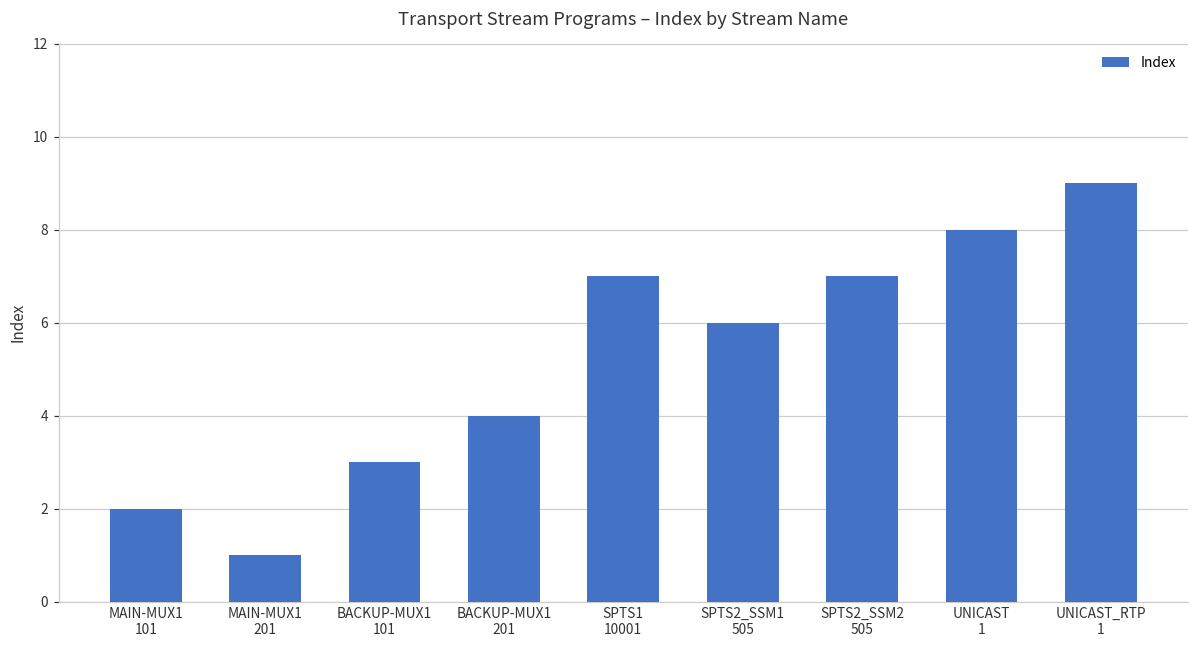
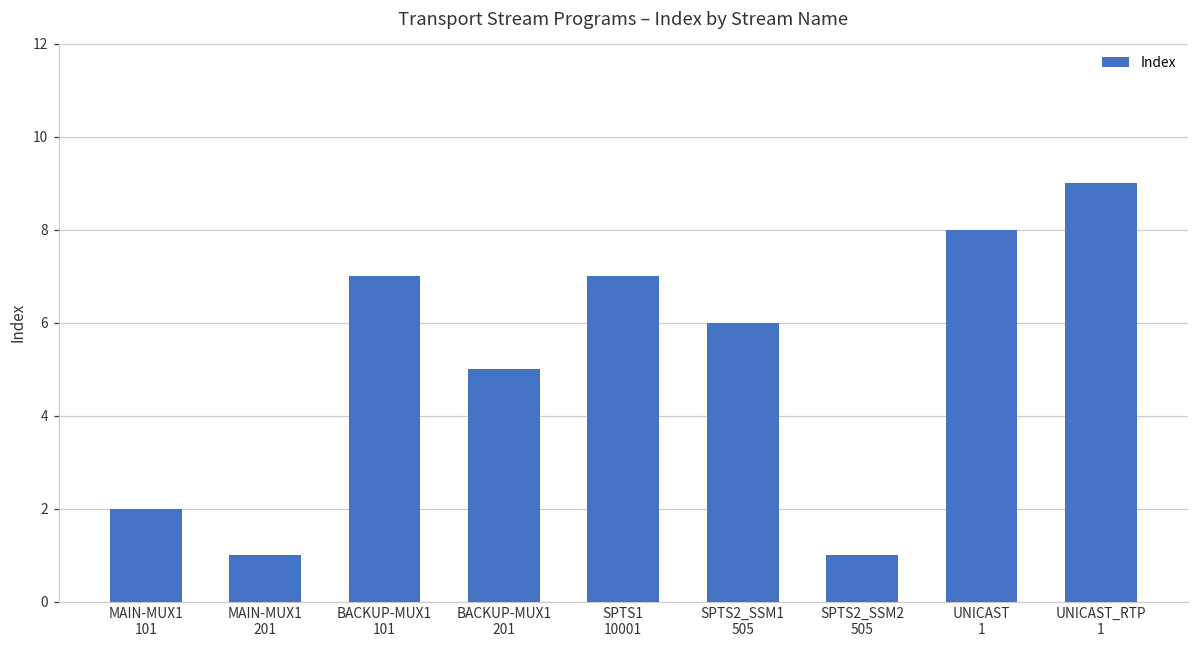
BACKUP-MUX1 101: 3 -> 7
BACKUP-MUX1 201: 4 -> 5
SPTS2_SSM2 505: 7 -> 1
